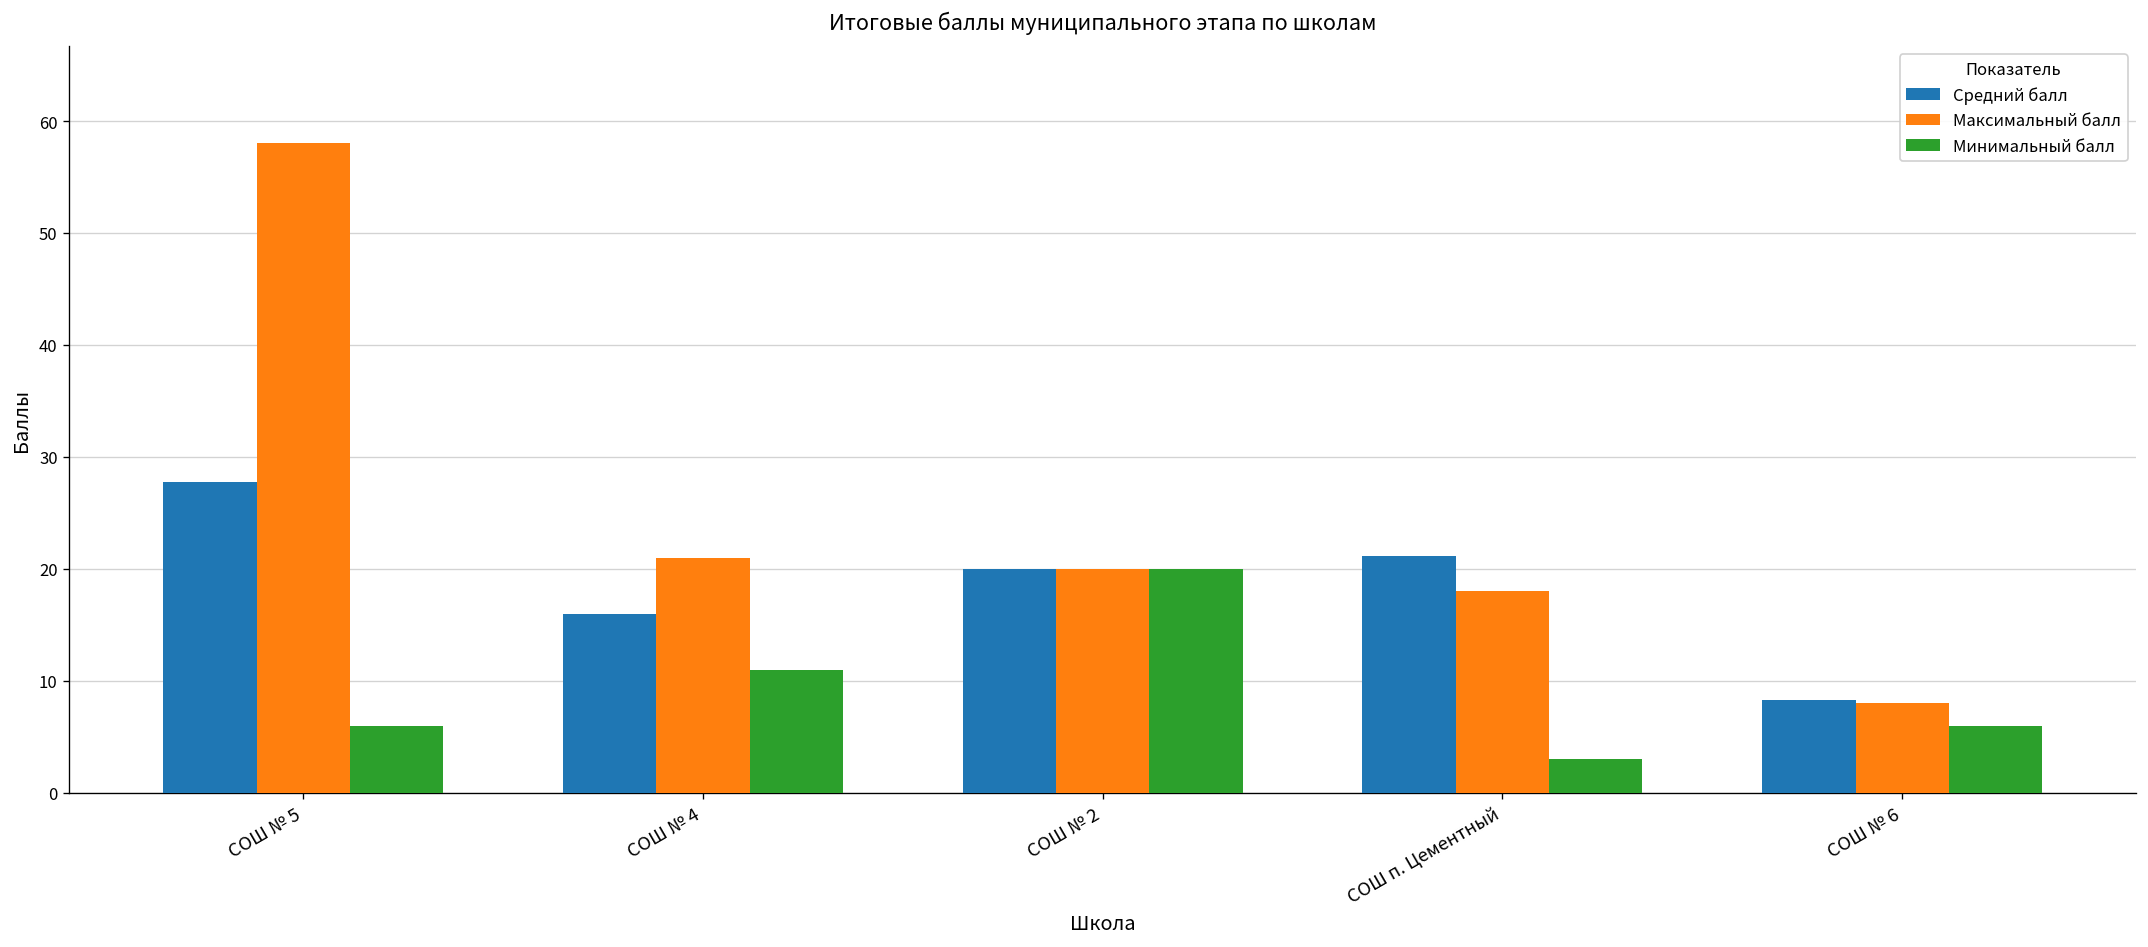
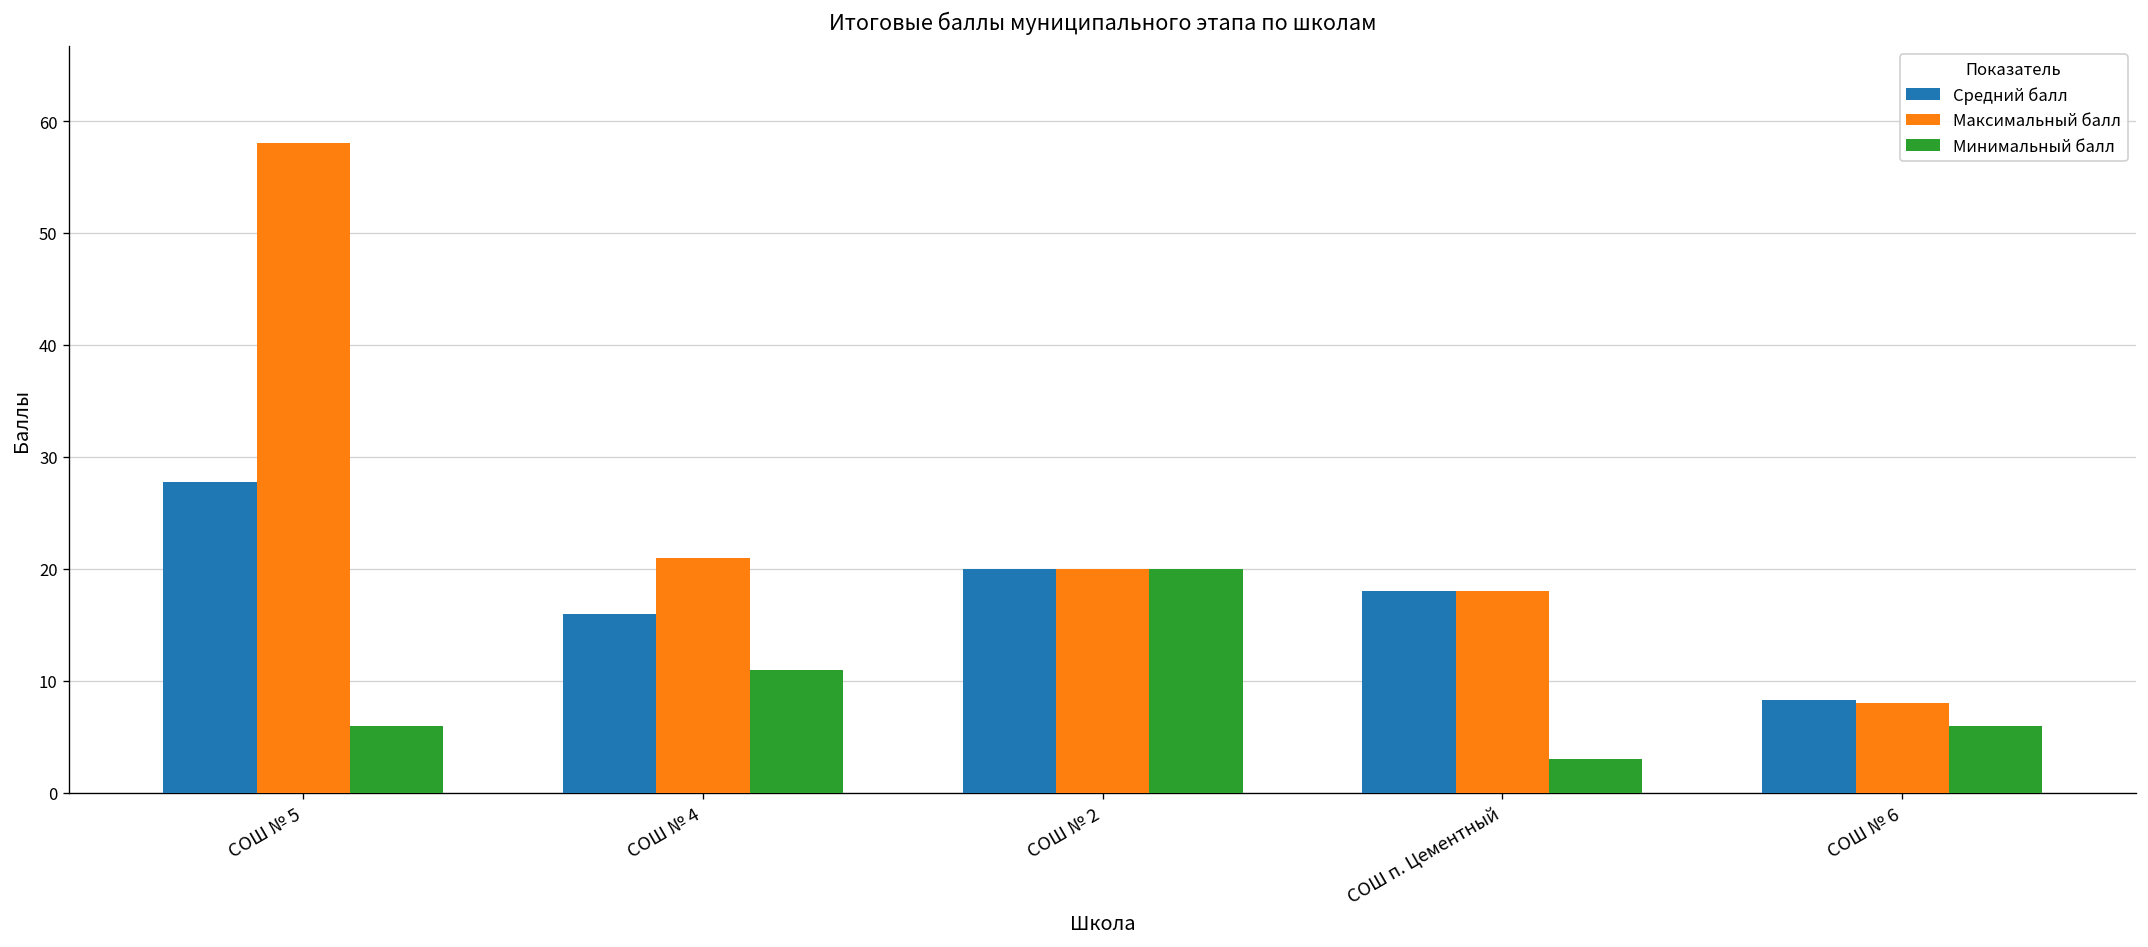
Средний балл, СОШ п. Цементный: 21 -> 18
